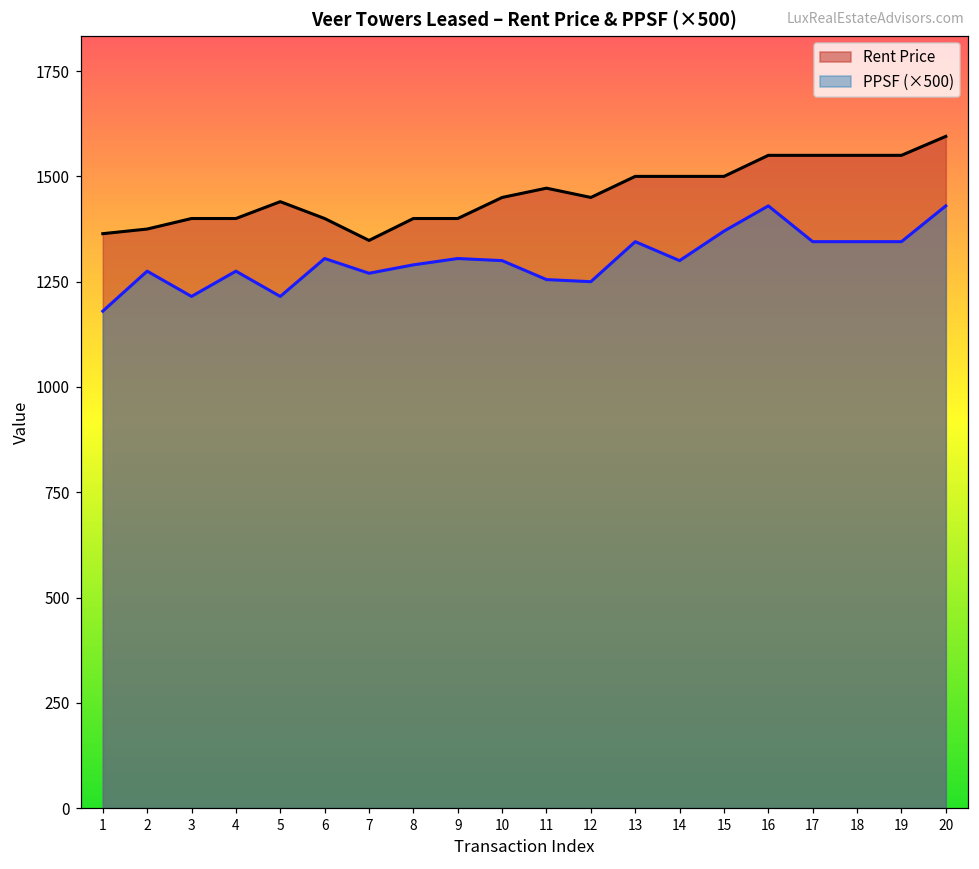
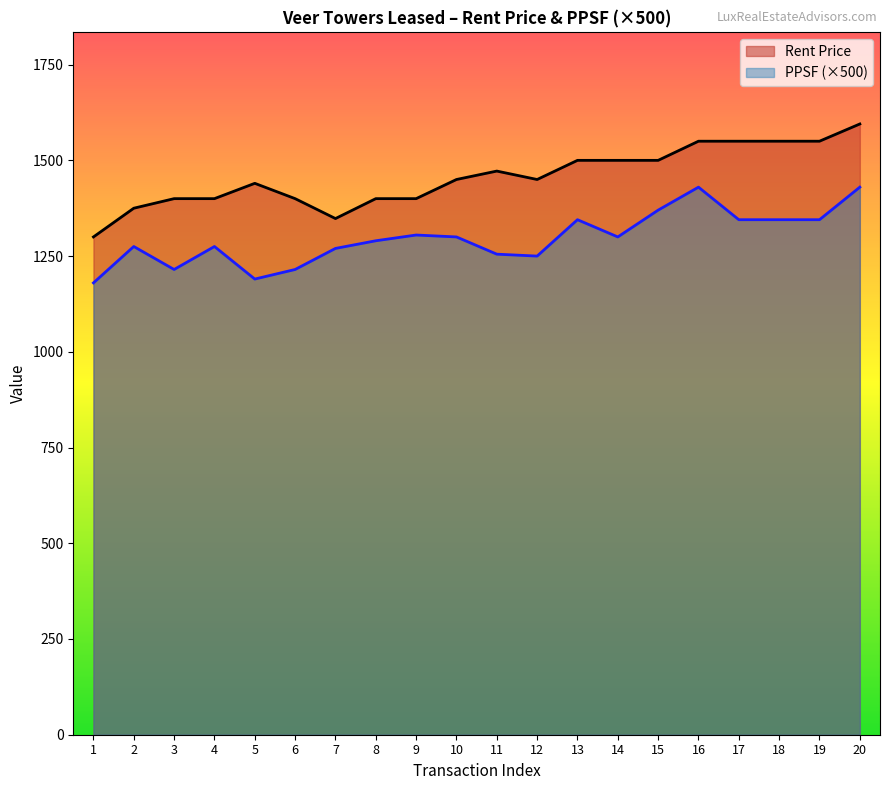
Rent Price, 1: 1360 -> 1300
PPSF (×500), 5: 1220 -> 1190
PPSF (×500), 6: 1310 -> 1220
